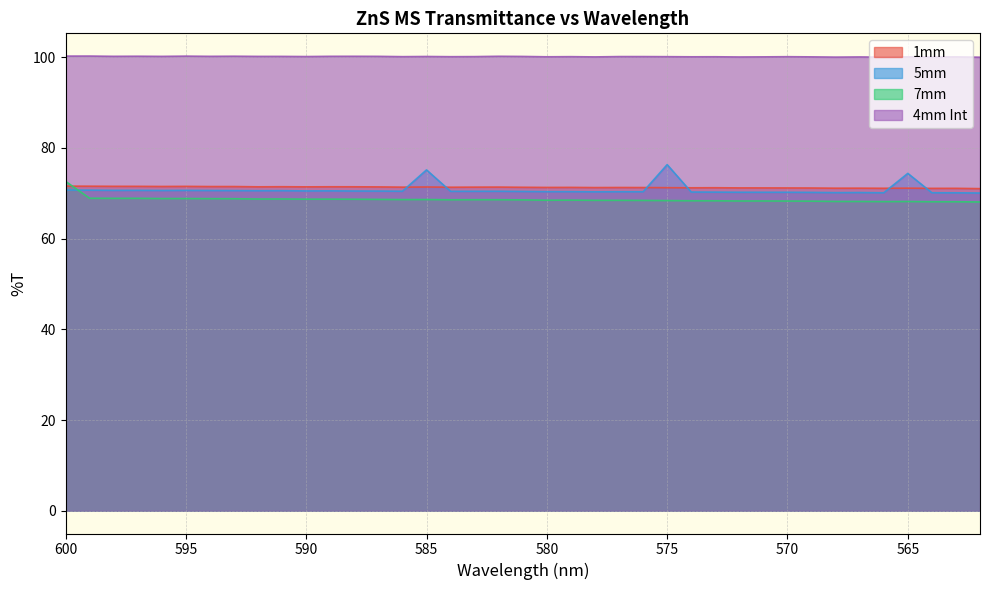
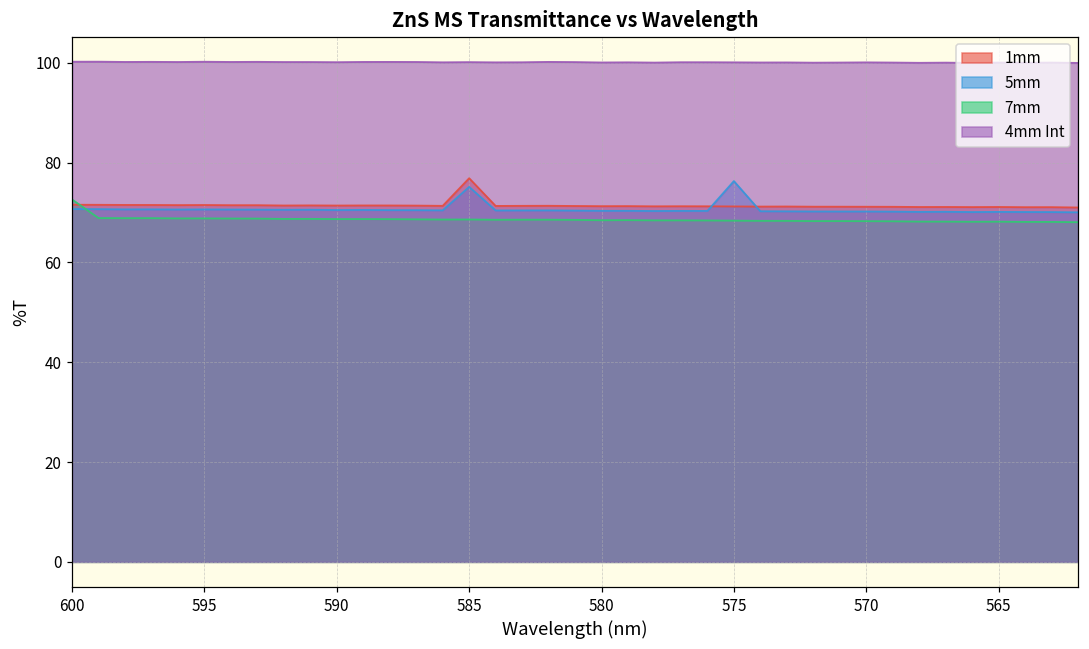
1mm, 585: 71 -> 77
5mm, 565: 74 -> 70
